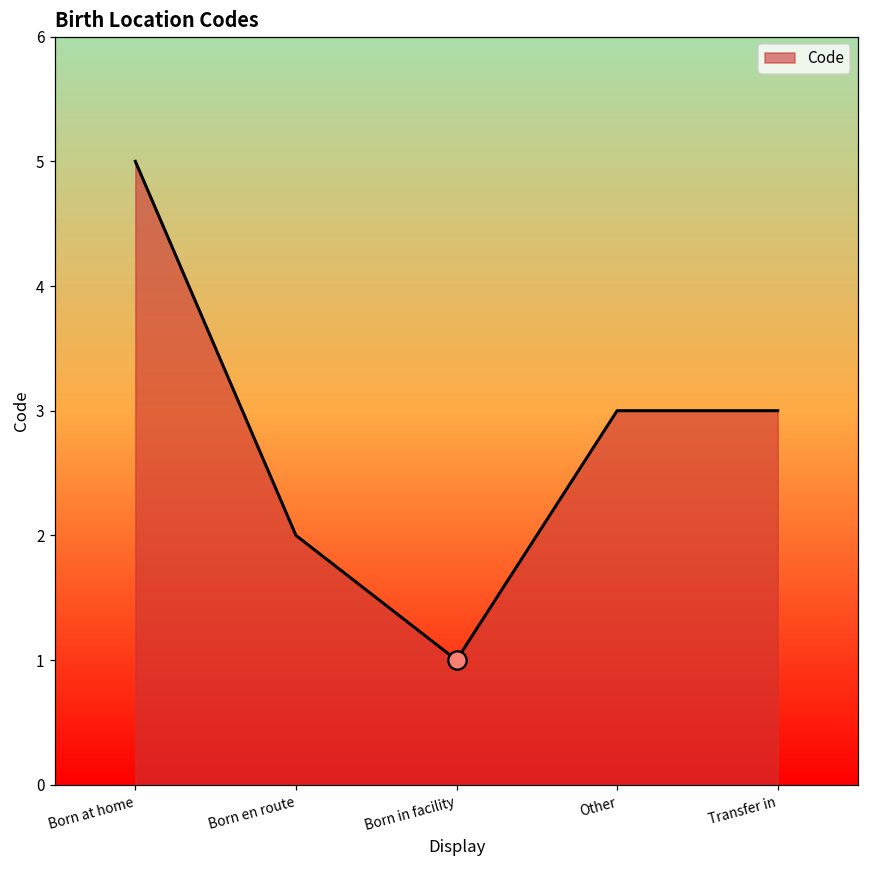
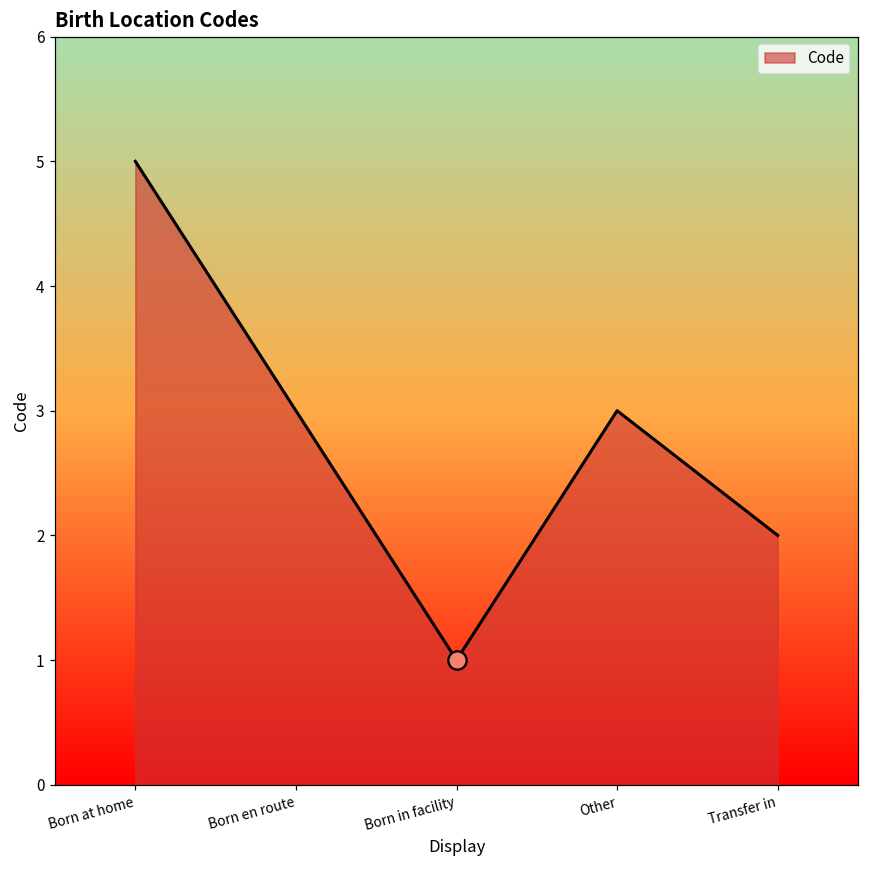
Code, Born en route: 2 -> 3
Code, Transfer in: 3 -> 2
